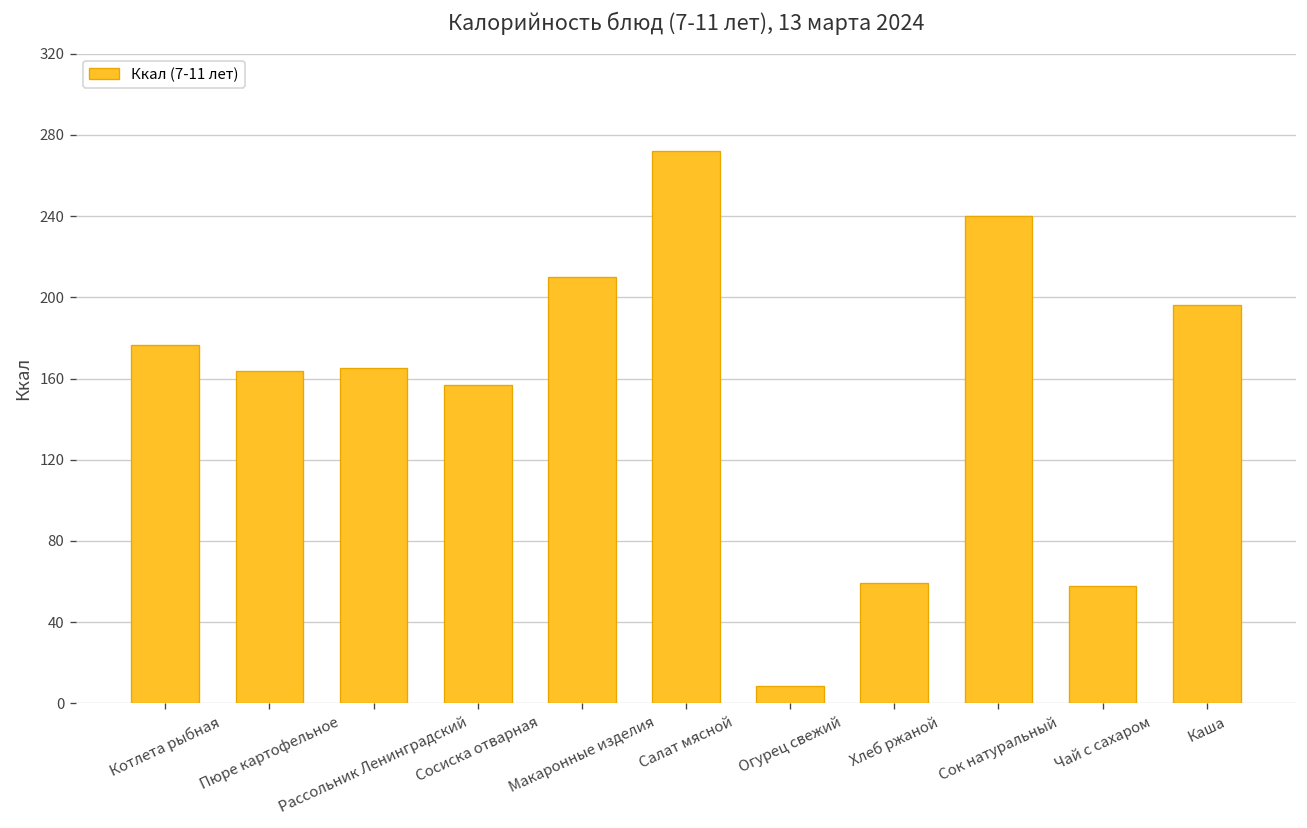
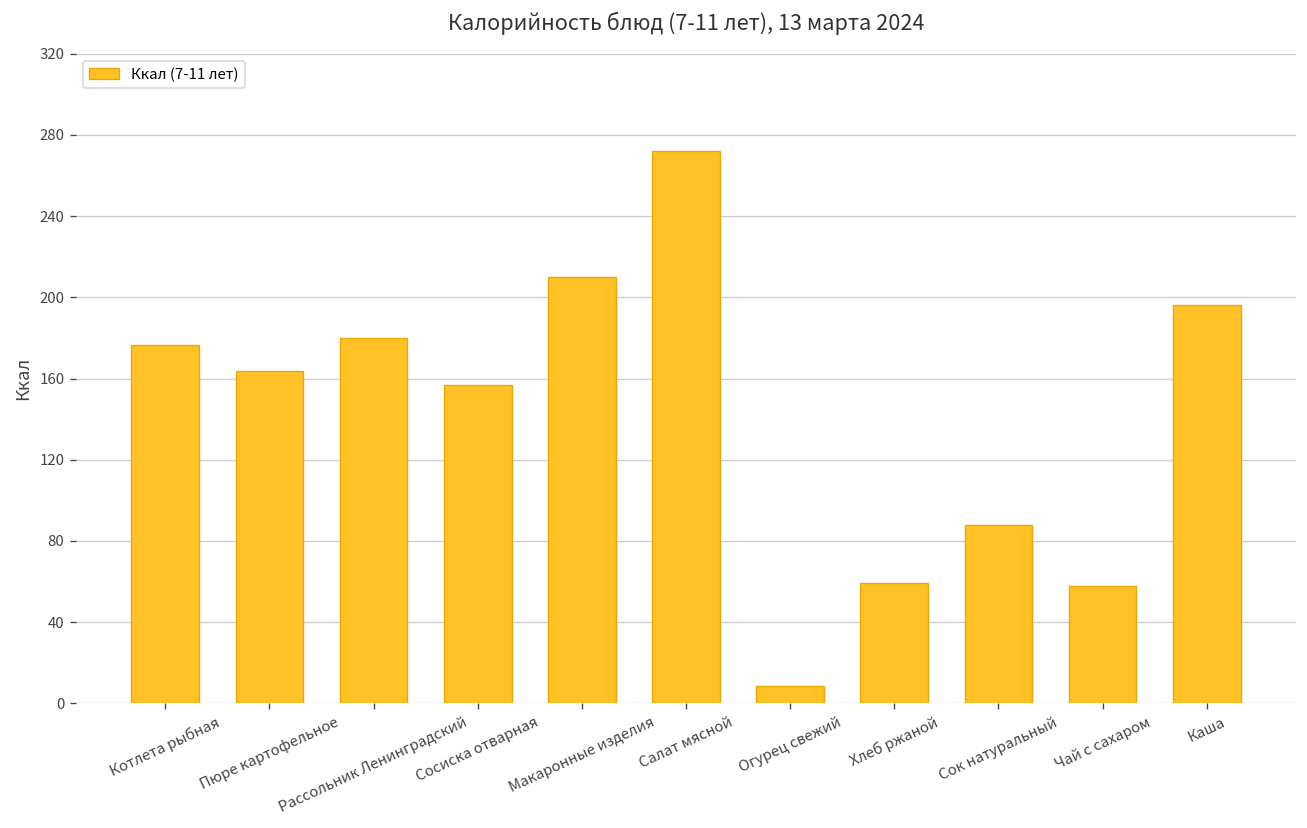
Рассольник Ленинградский: 165 -> 180
Сок натуральный: 240 -> 88
